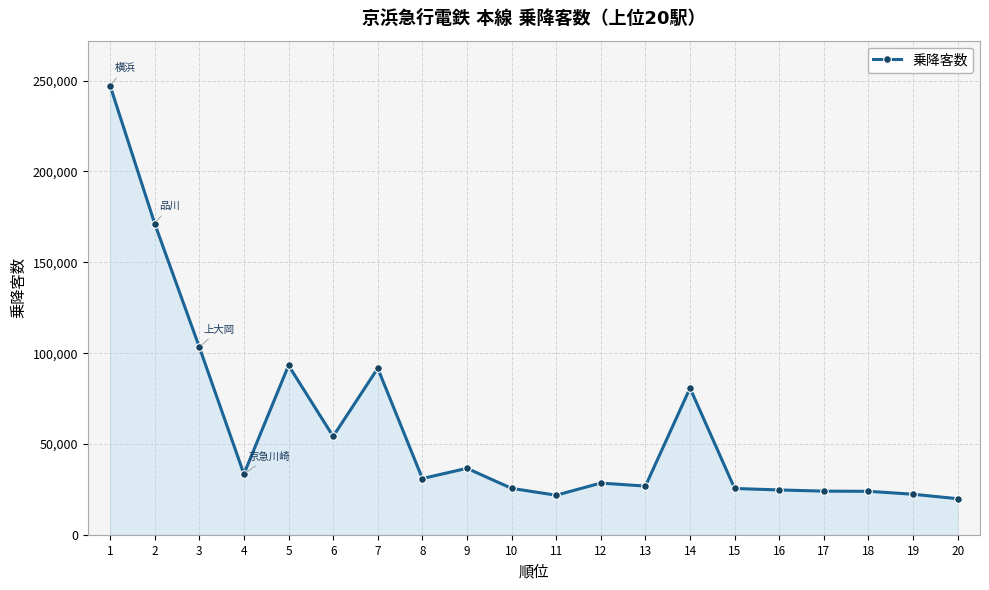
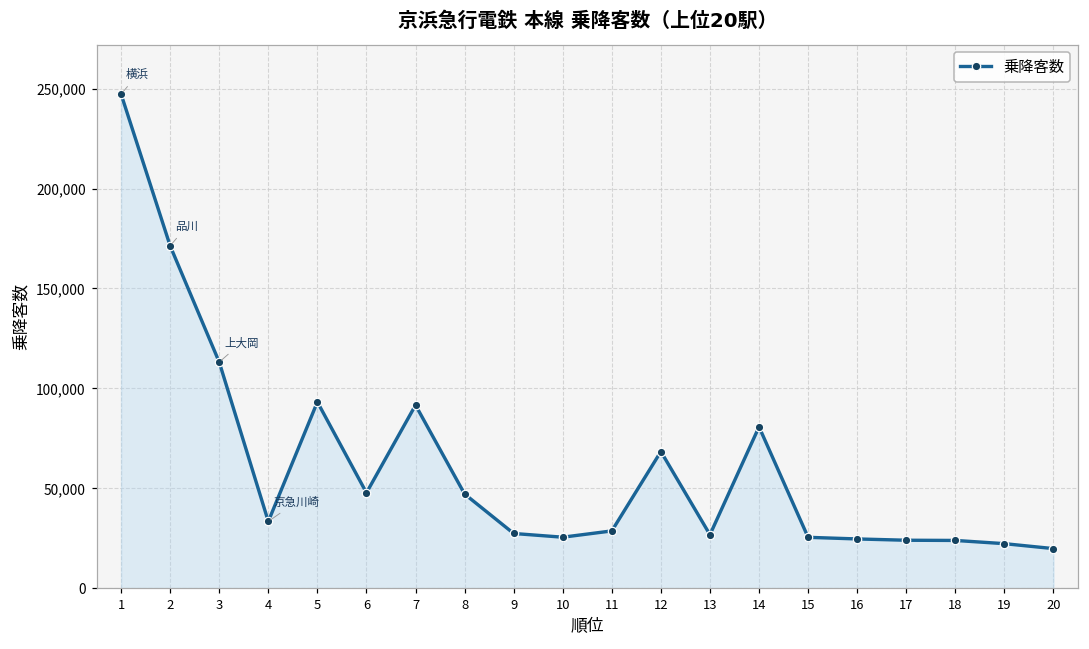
3: 103,000 -> 113,000
6: 54,000 -> 48,000
8: 31,000 -> 47,000
9: 37,000 -> 27,000
11: 22,000 -> 29,000
12: 28,000 -> 68,000
